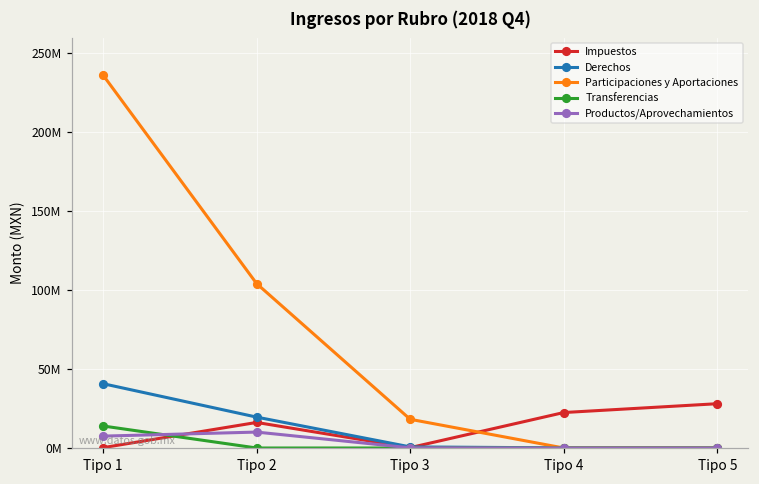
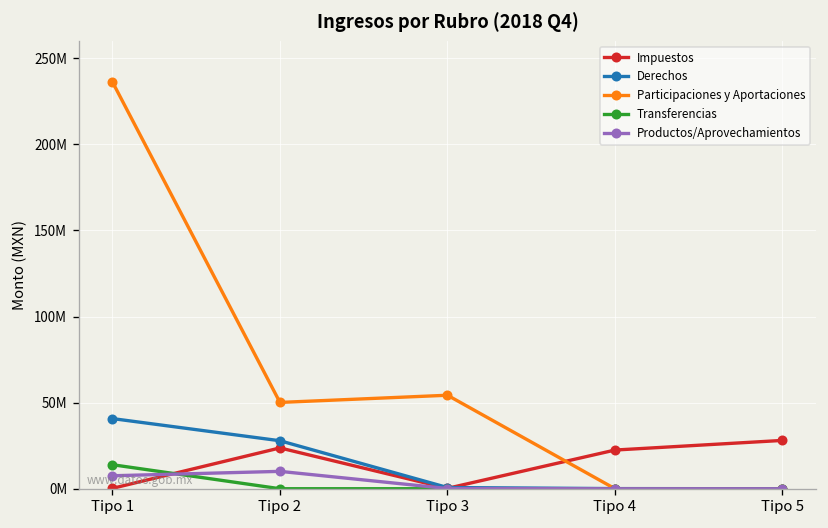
Impuestos, Tipo 2: 16000000 -> 24000000
Derechos, Tipo 2: 20000000 -> 28000000
Participaciones y Aportaciones, Tipo 2: 104000000 -> 50000000
Participaciones y Aportaciones, Tipo 3: 18000000 -> 54000000
